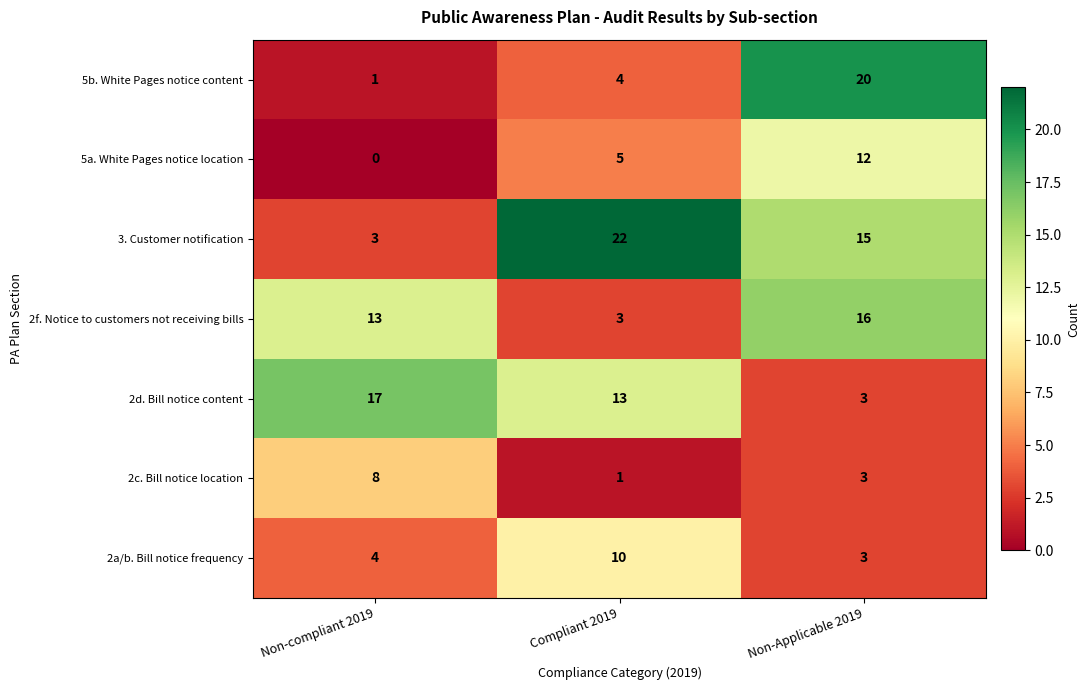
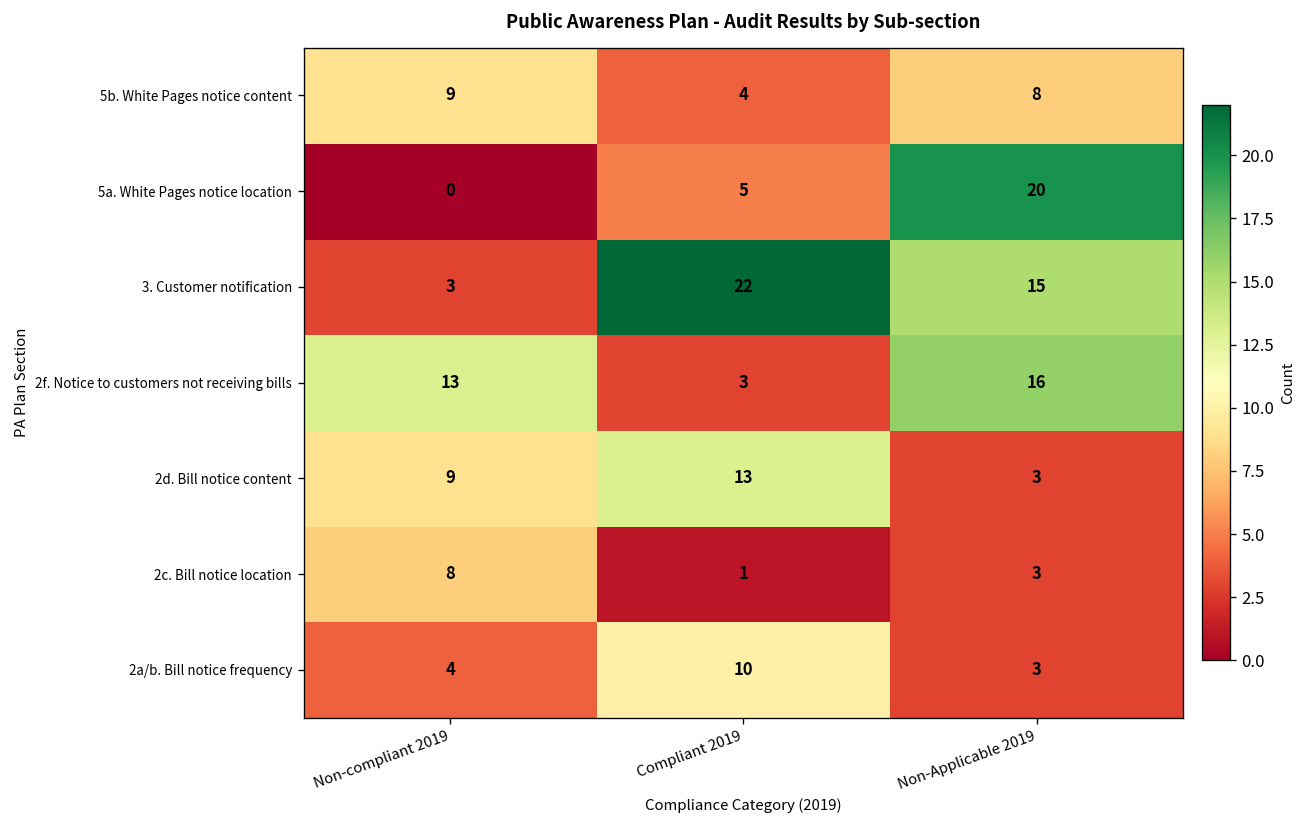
5b. White Pages notice content, Non-compliant 2019: 1 -> 9
5b. White Pages notice content, Non-Applicable 2019: 20 -> 8
5a. White Pages notice location, Non-Applicable 2019: 12 -> 20
2d. Bill notice content, Non-compliant 2019: 17 -> 9
